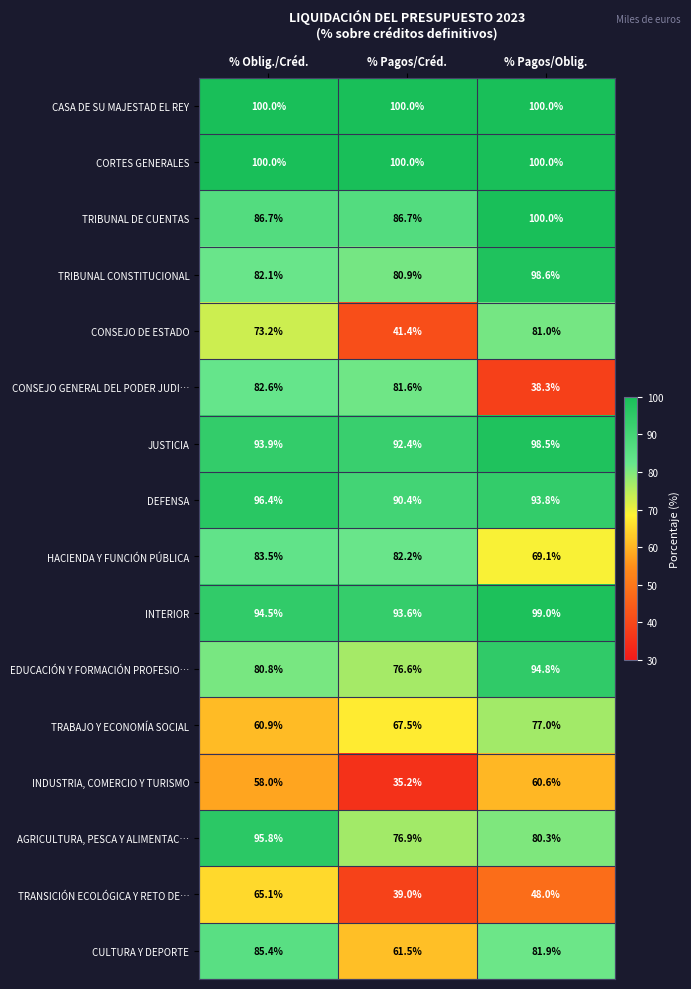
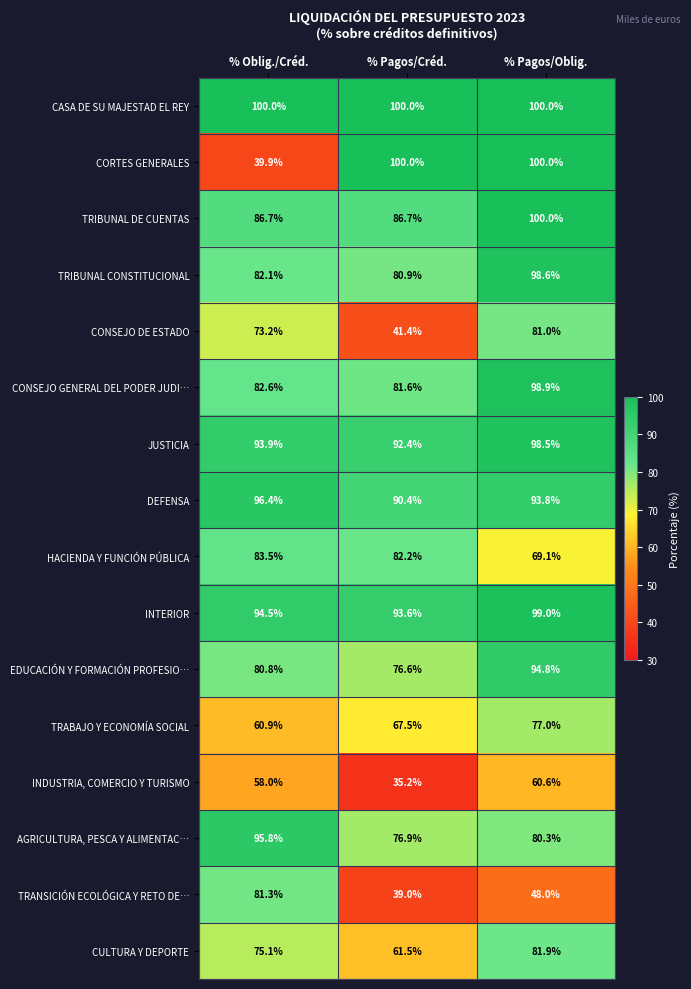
CORTES GENERALES, % Oblig./Créd.: 100.0% -> 39.9%
CONSEJO GENERAL DEL PODER JUDI…, % Pagos/Oblig.: 38.3% -> 98.9%
TRANSICIÓN ECOLÓGICA Y RETO DE…, % Oblig./Créd.: 65.1% -> 81.3%
CULTURA Y DEPORTE, % Oblig./Créd.: 85.4% -> 75.1%
